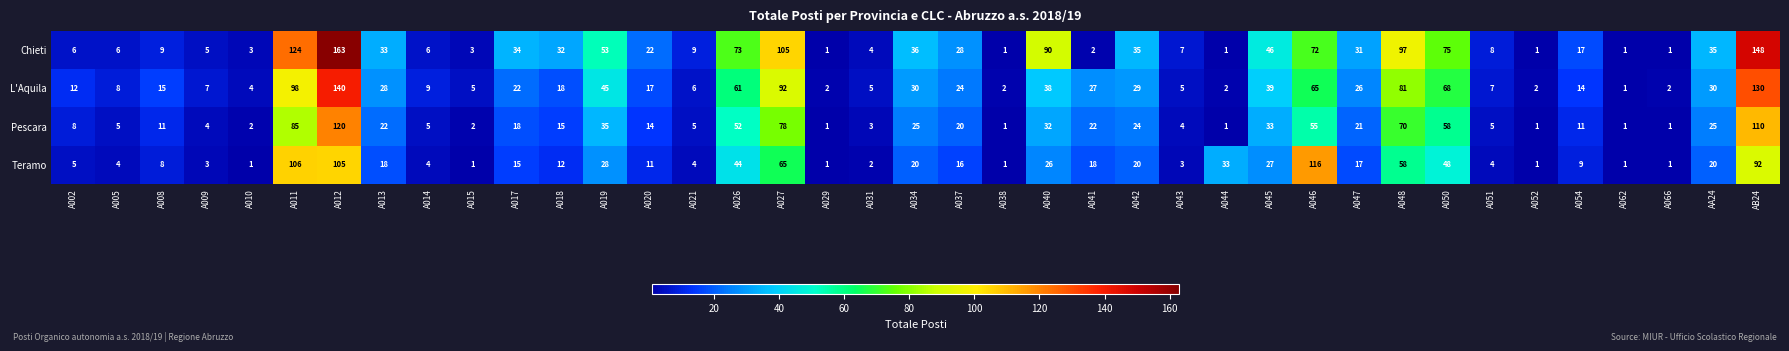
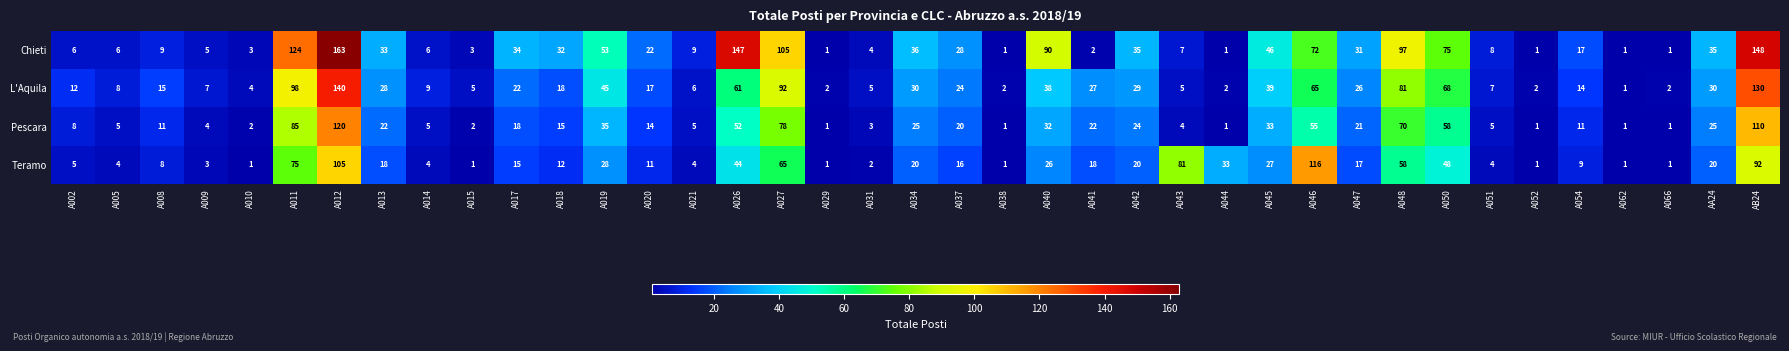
Chieti, A026: 73 -> 147
Teramo, A011: 106 -> 75
Teramo, A043: 3 -> 81
